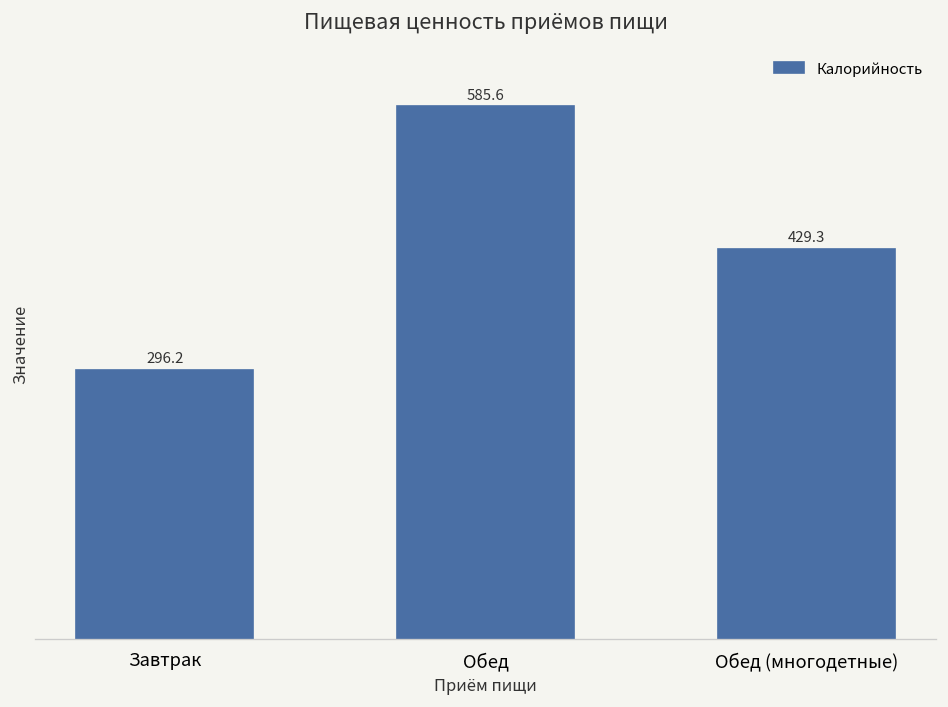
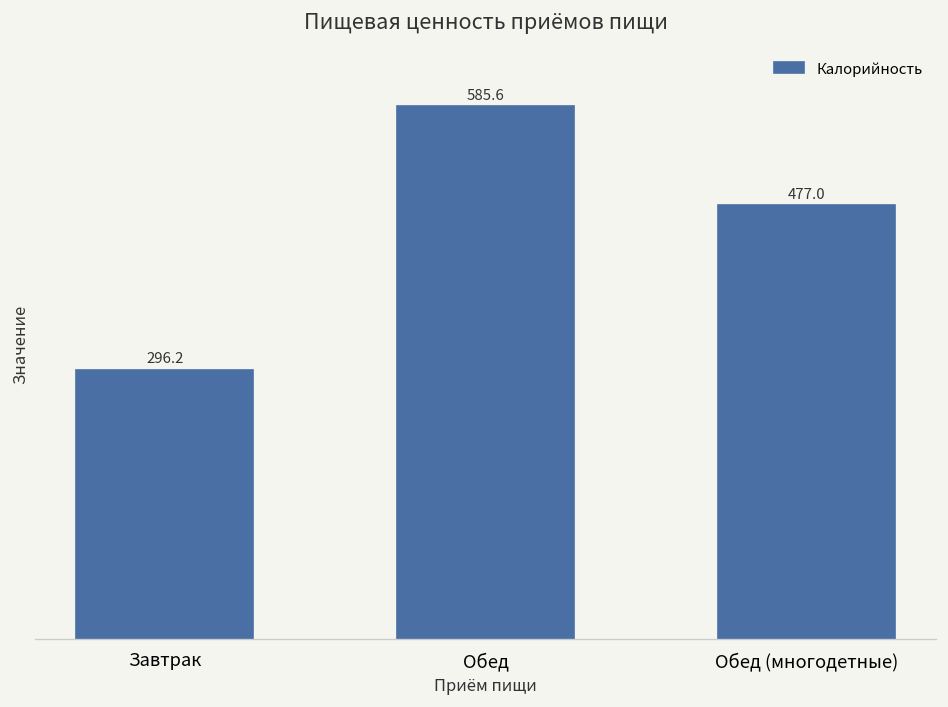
Обед (многодетные): 429.3 -> 477.0
